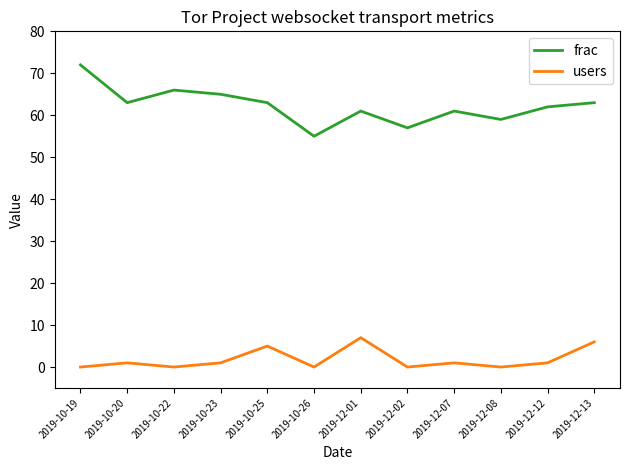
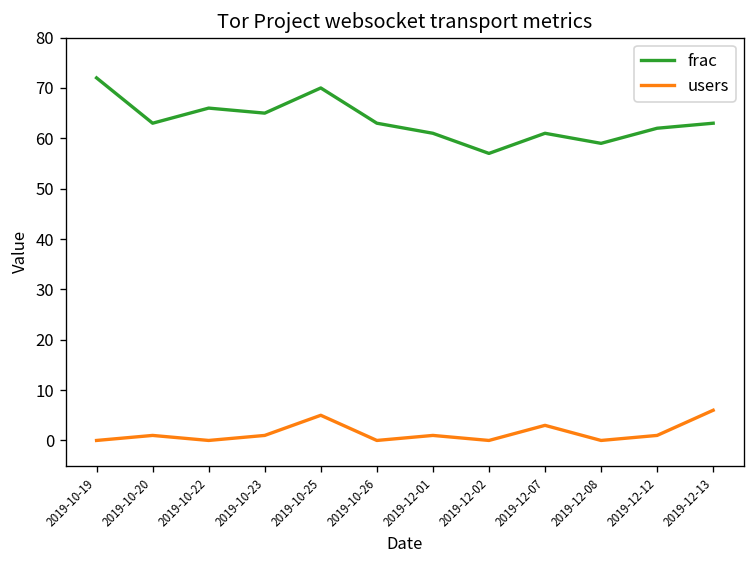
frac, 2019-10-25: 63 -> 70
frac, 2019-10-26: 55 -> 63
users, 2019-12-01: 7 -> 1
users, 2019-12-07: 1 -> 3
